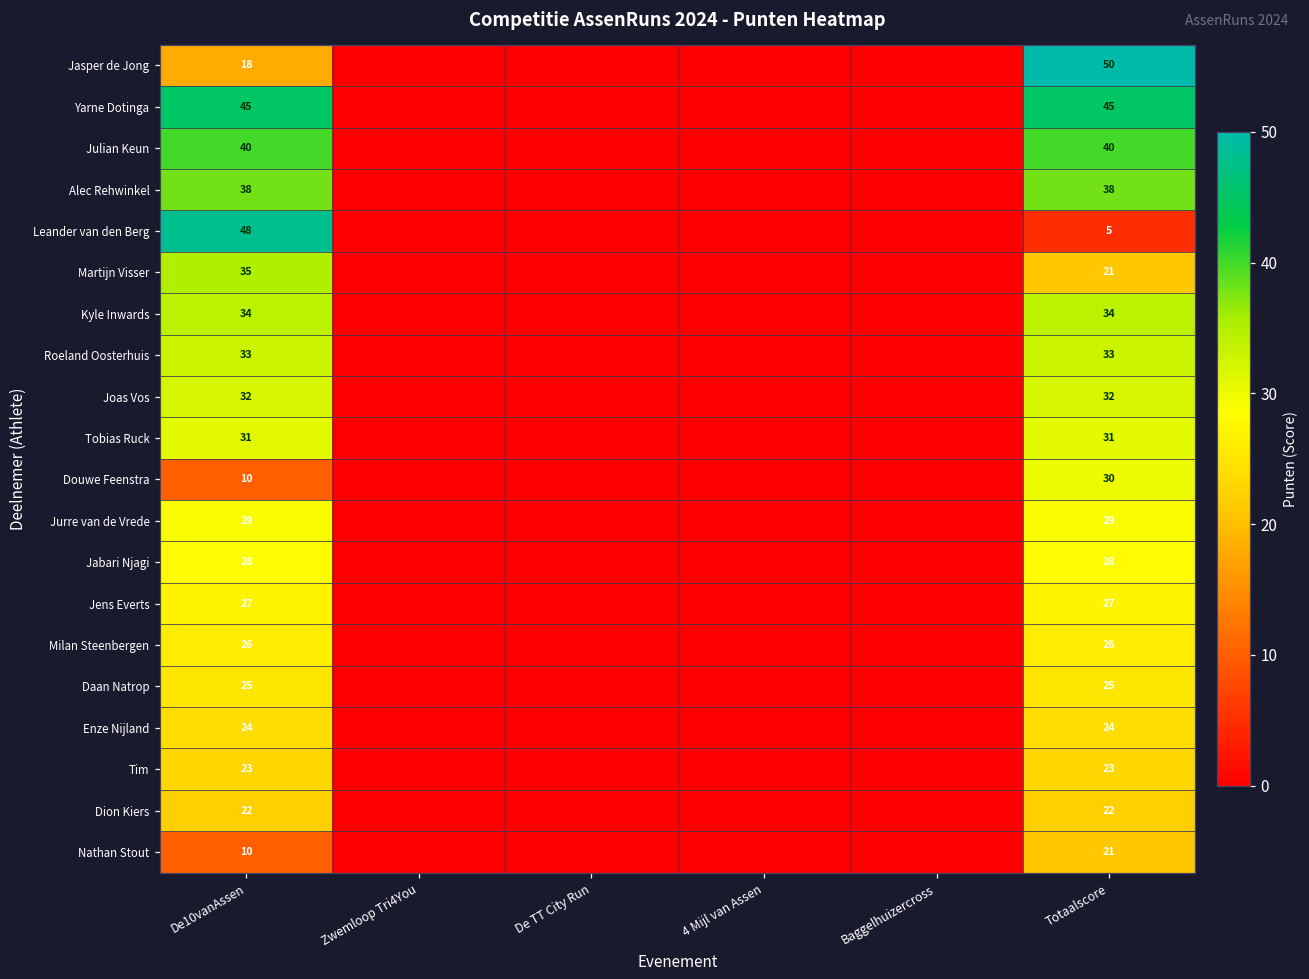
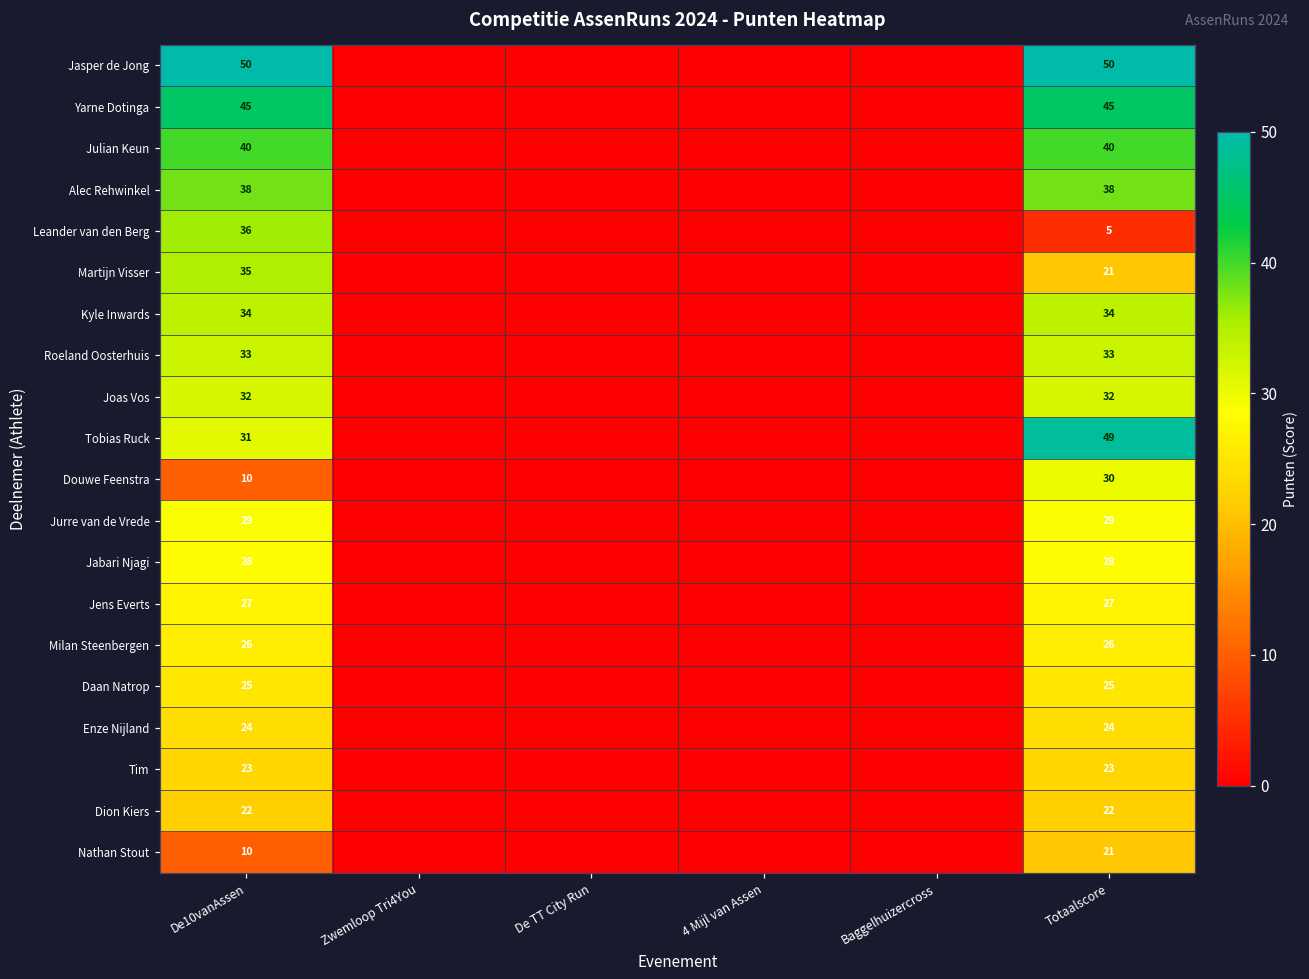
Jasper de Jong, De10vanAssen: 18 -> 50
Leander van den Berg, De10vanAssen: 48 -> 36
Tobias Ruck, Totaalscore: 31 -> 49
